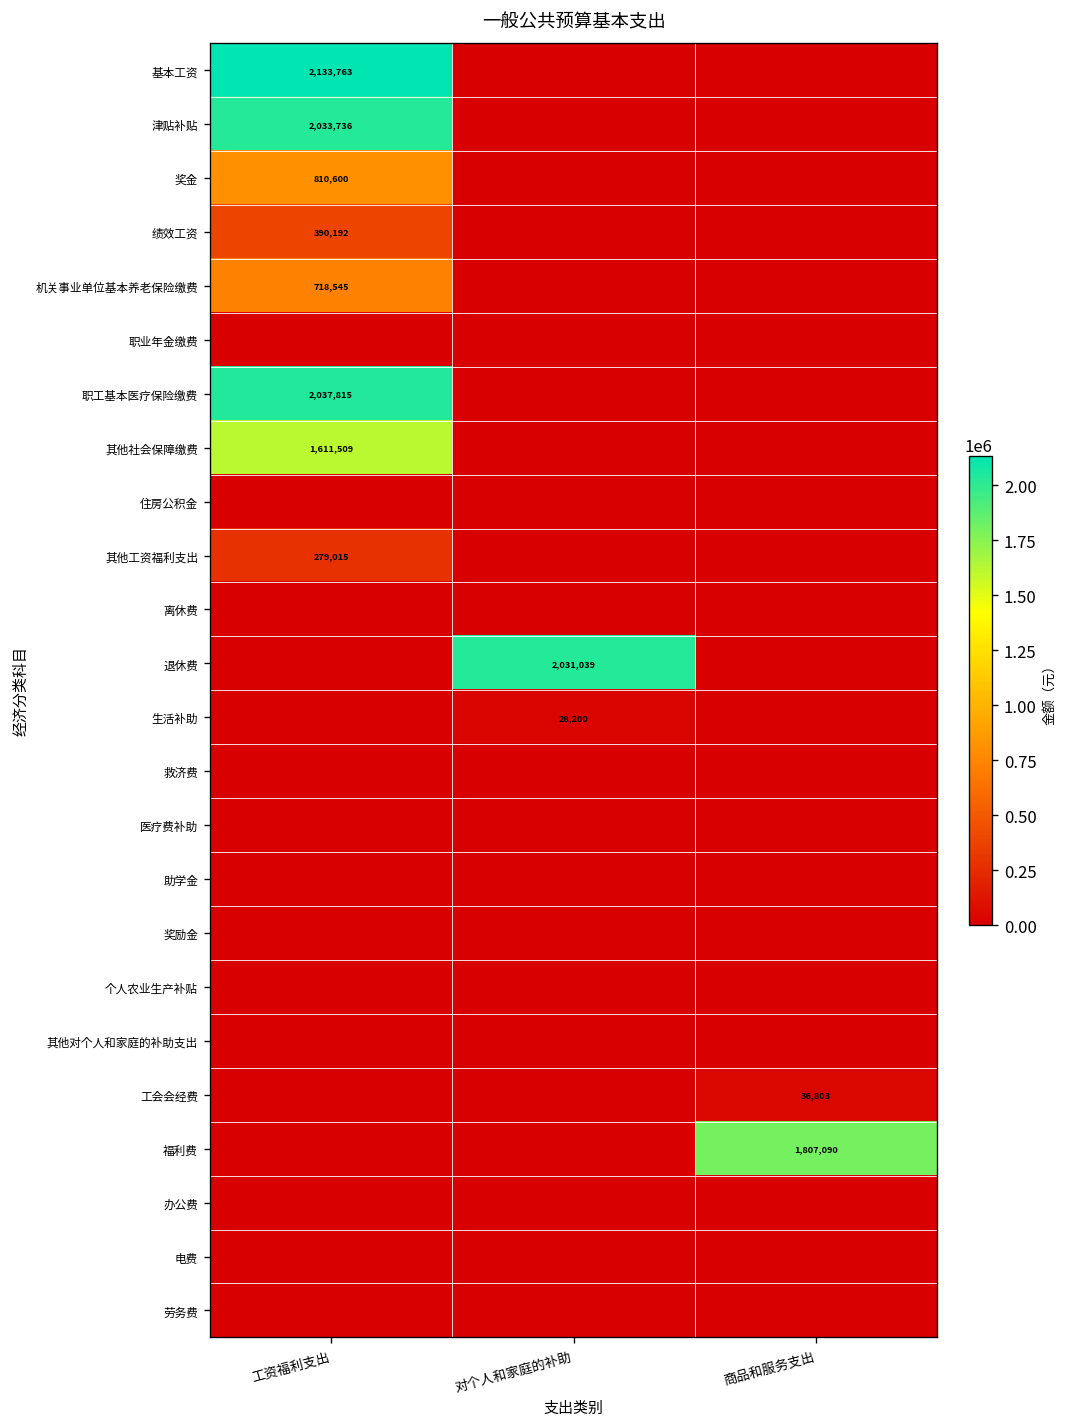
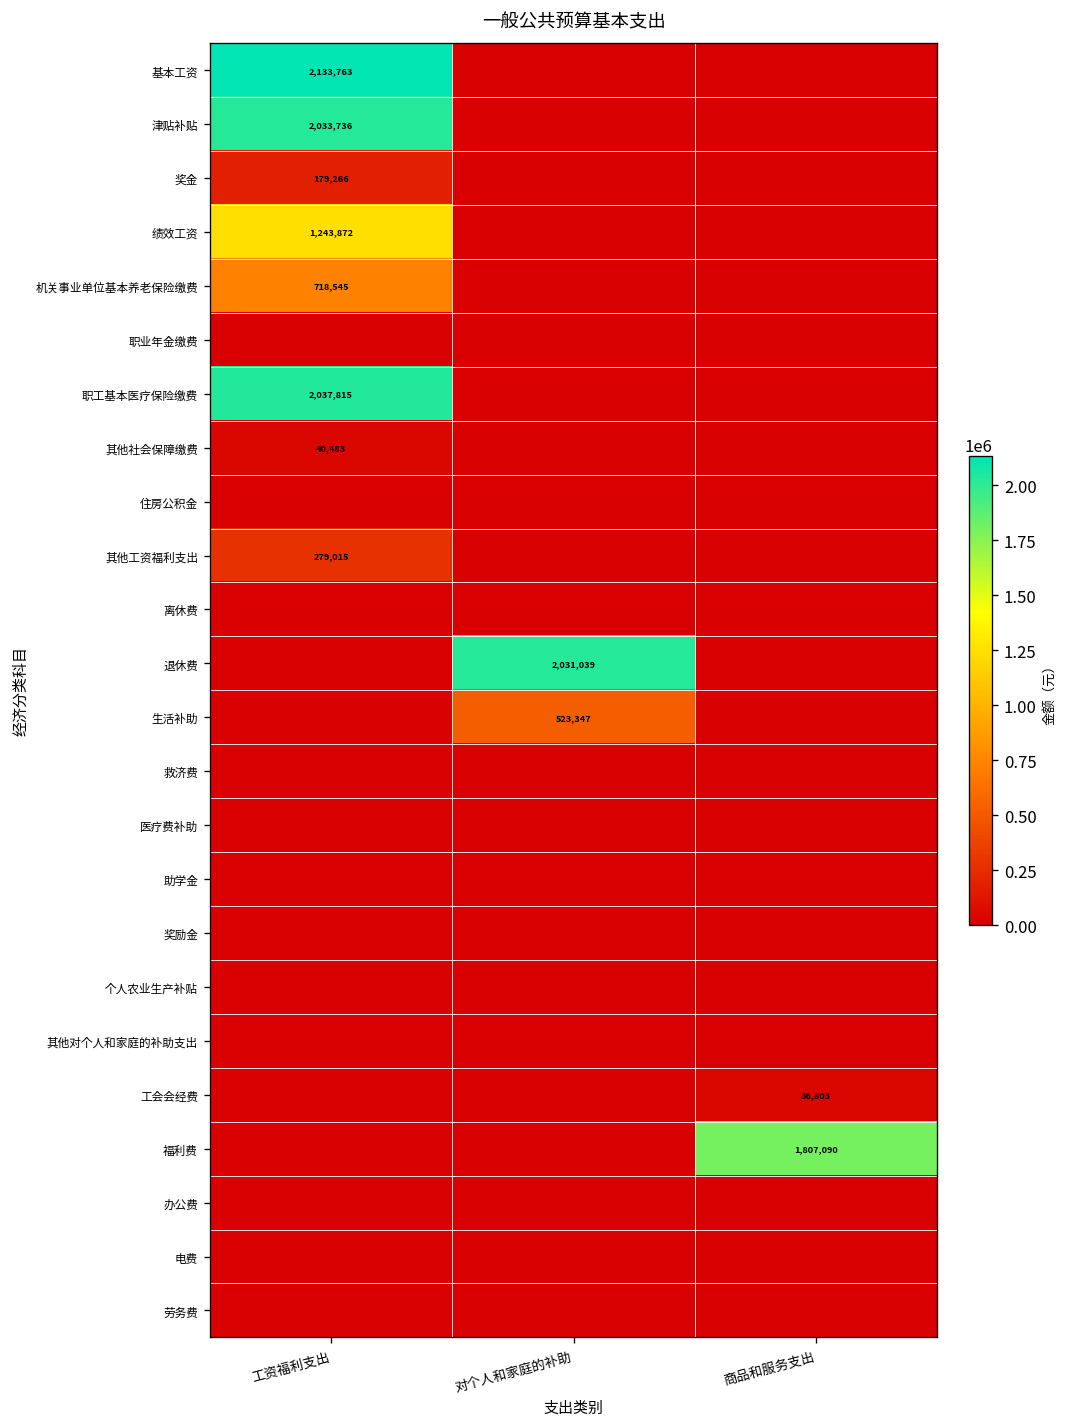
奖金, 工资福利支出: 810,600 -> 179,266
绩效工资, 工资福利支出: 390,192 -> 1,243,872
其他社会保障缴费, 工资福利支出: 1,611,509 -> 40,483
生活补助, 对个人和家庭的补助: 28,200 -> 523,347
